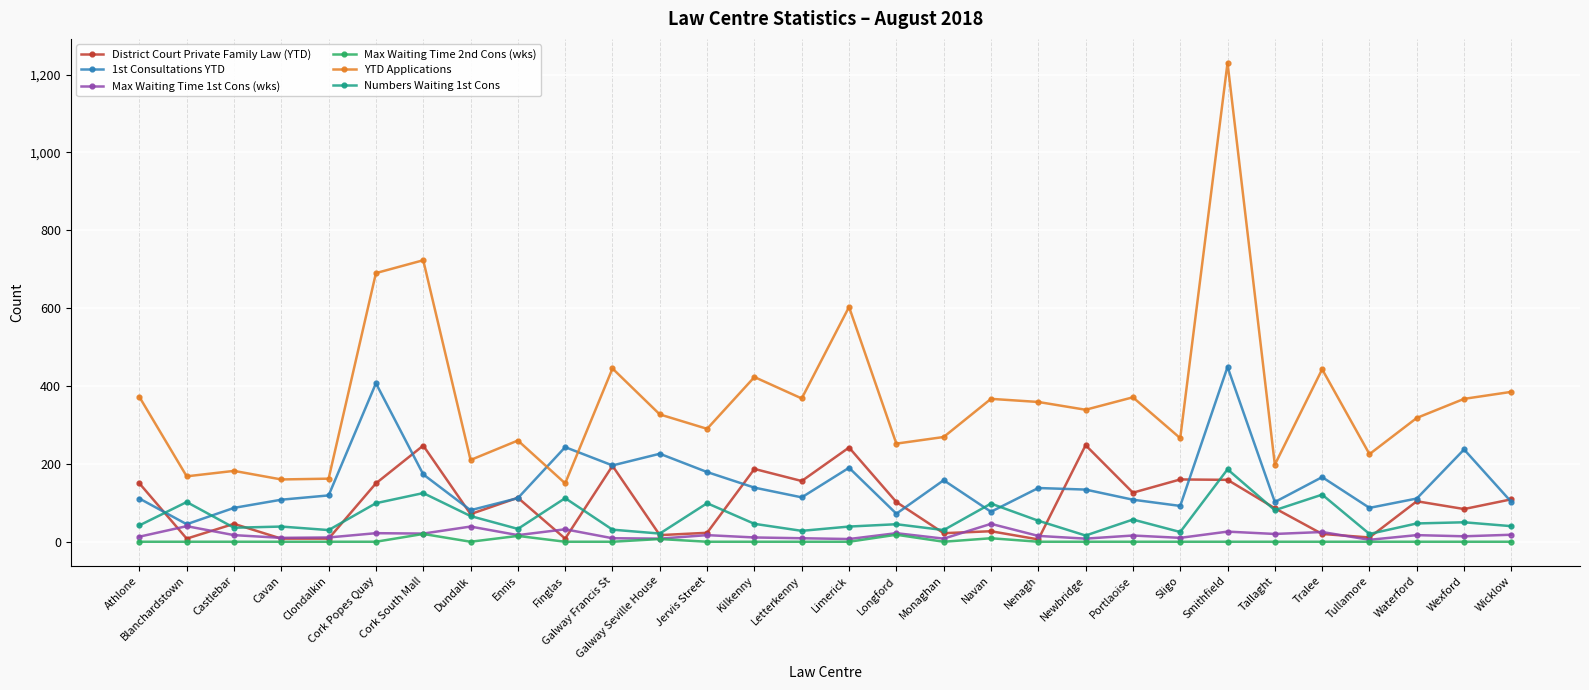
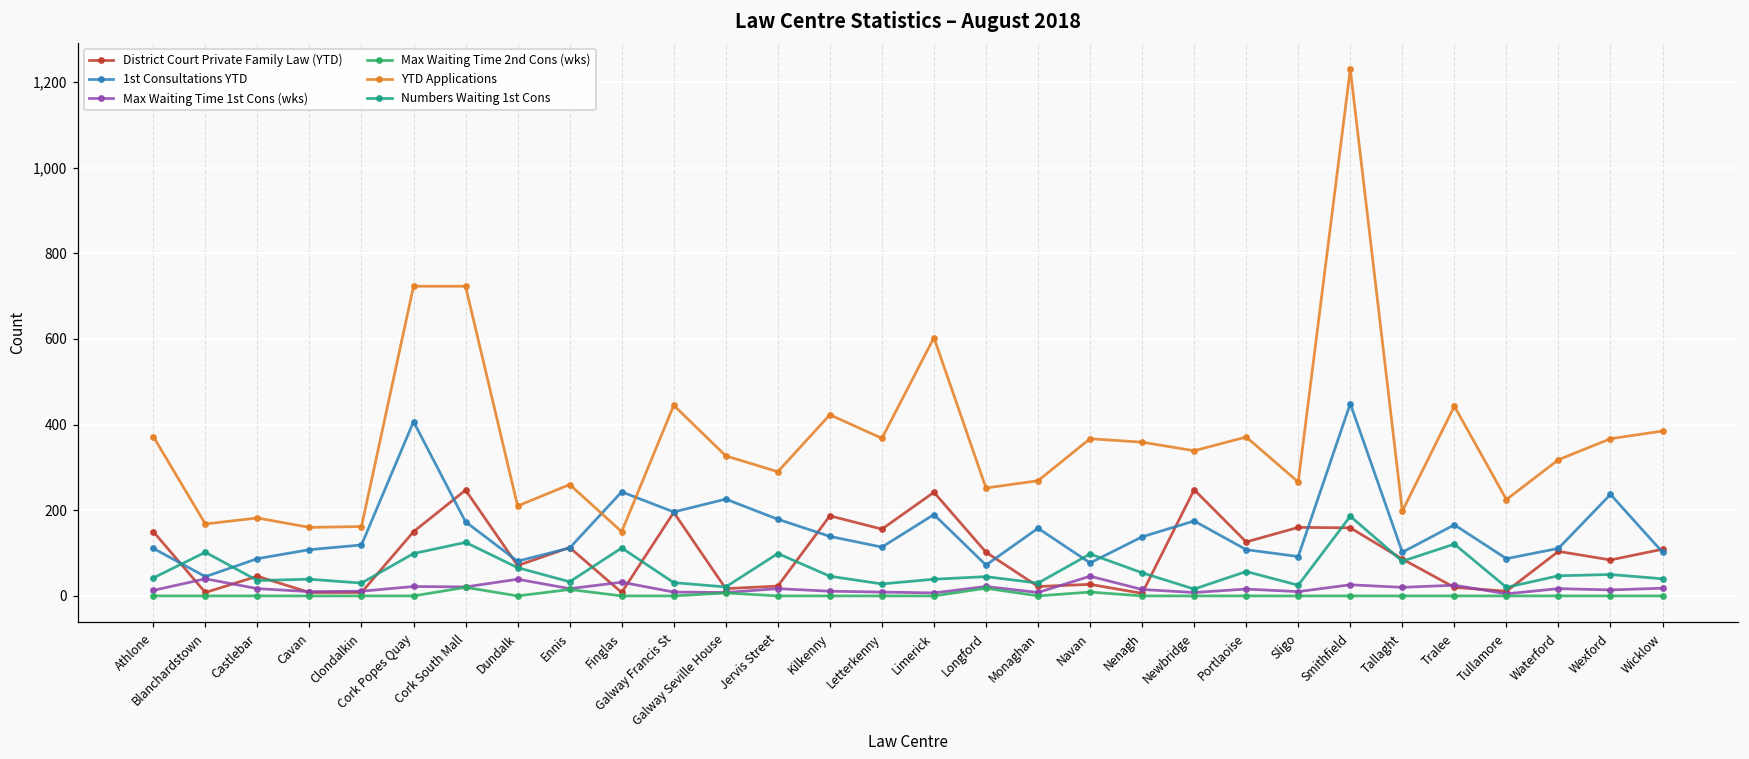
YTD Applications, Cork Popes Quay: 690 -> 720
1st Consultations YTD, Newbridge: 130 -> 180
